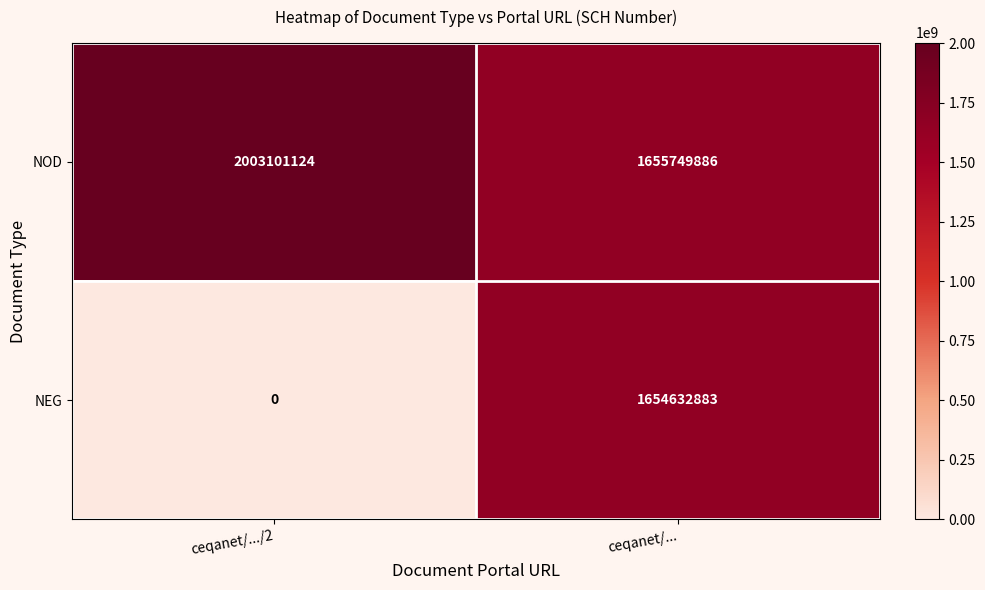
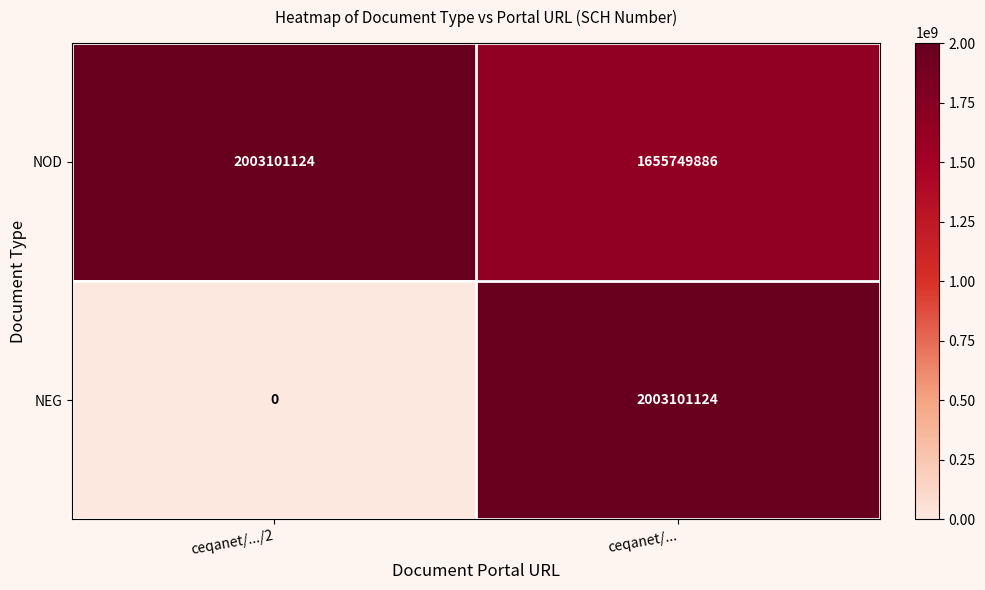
NEG, ceqanet/...: 1654632883 -> 2003101124
